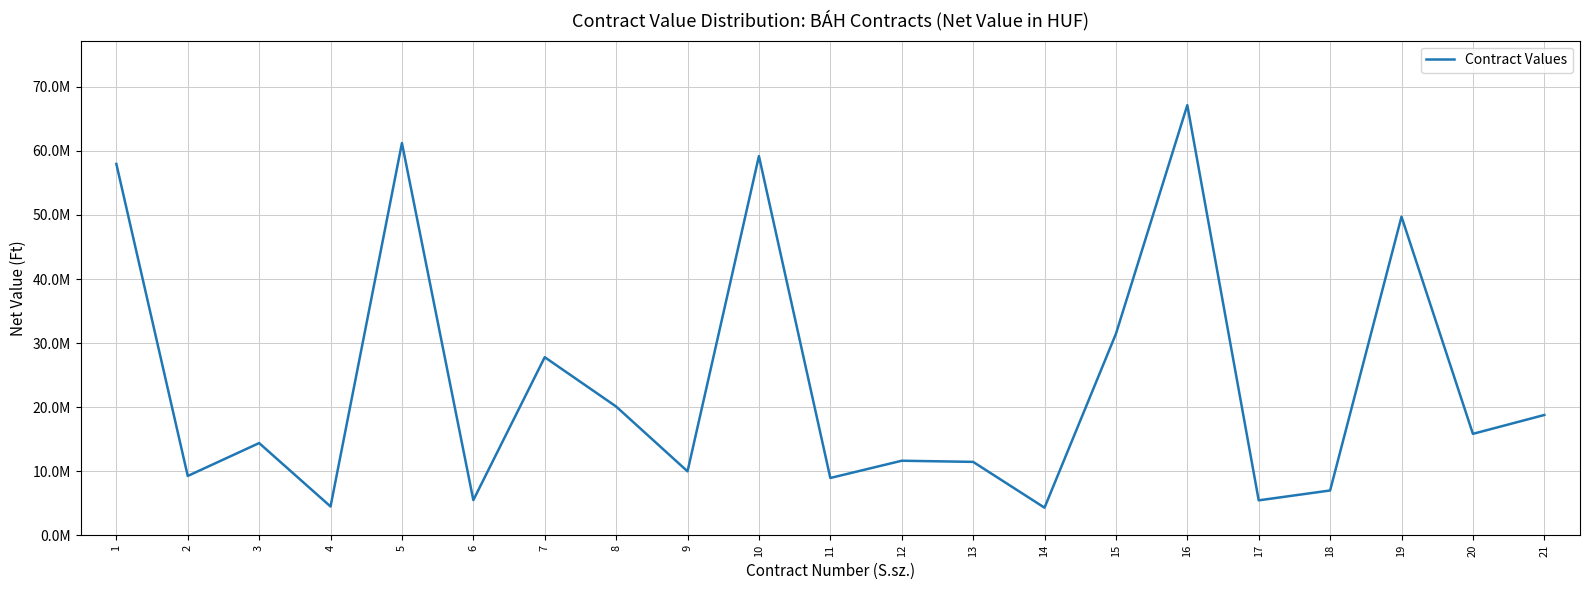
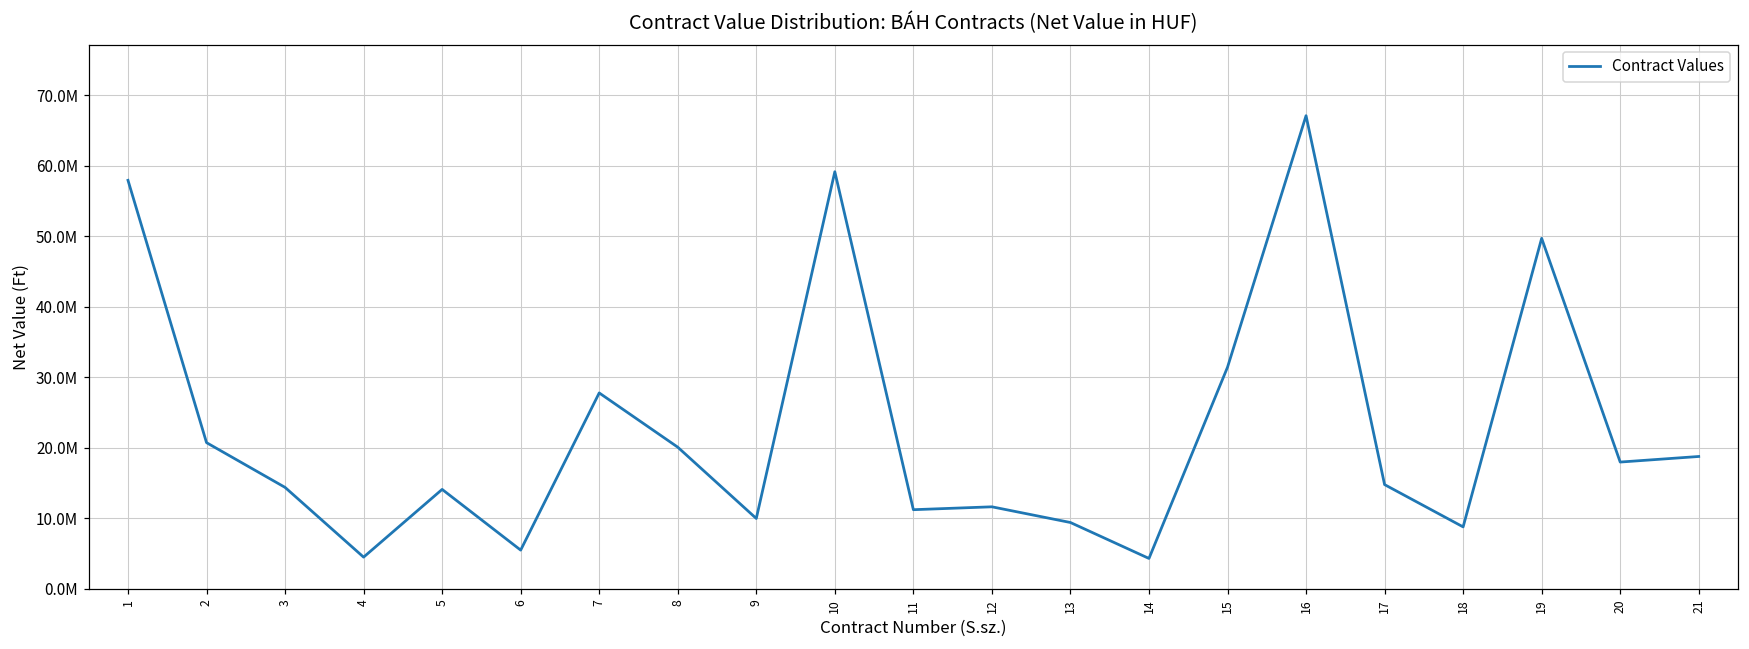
2: 9000000 -> 21000000
5: 61000000 -> 14000000
11: 9000000 -> 11000000
13: 11000000 -> 9000000
17: 5000000 -> 15000000
18: 7000000 -> 9000000
20: 16000000 -> 18000000
